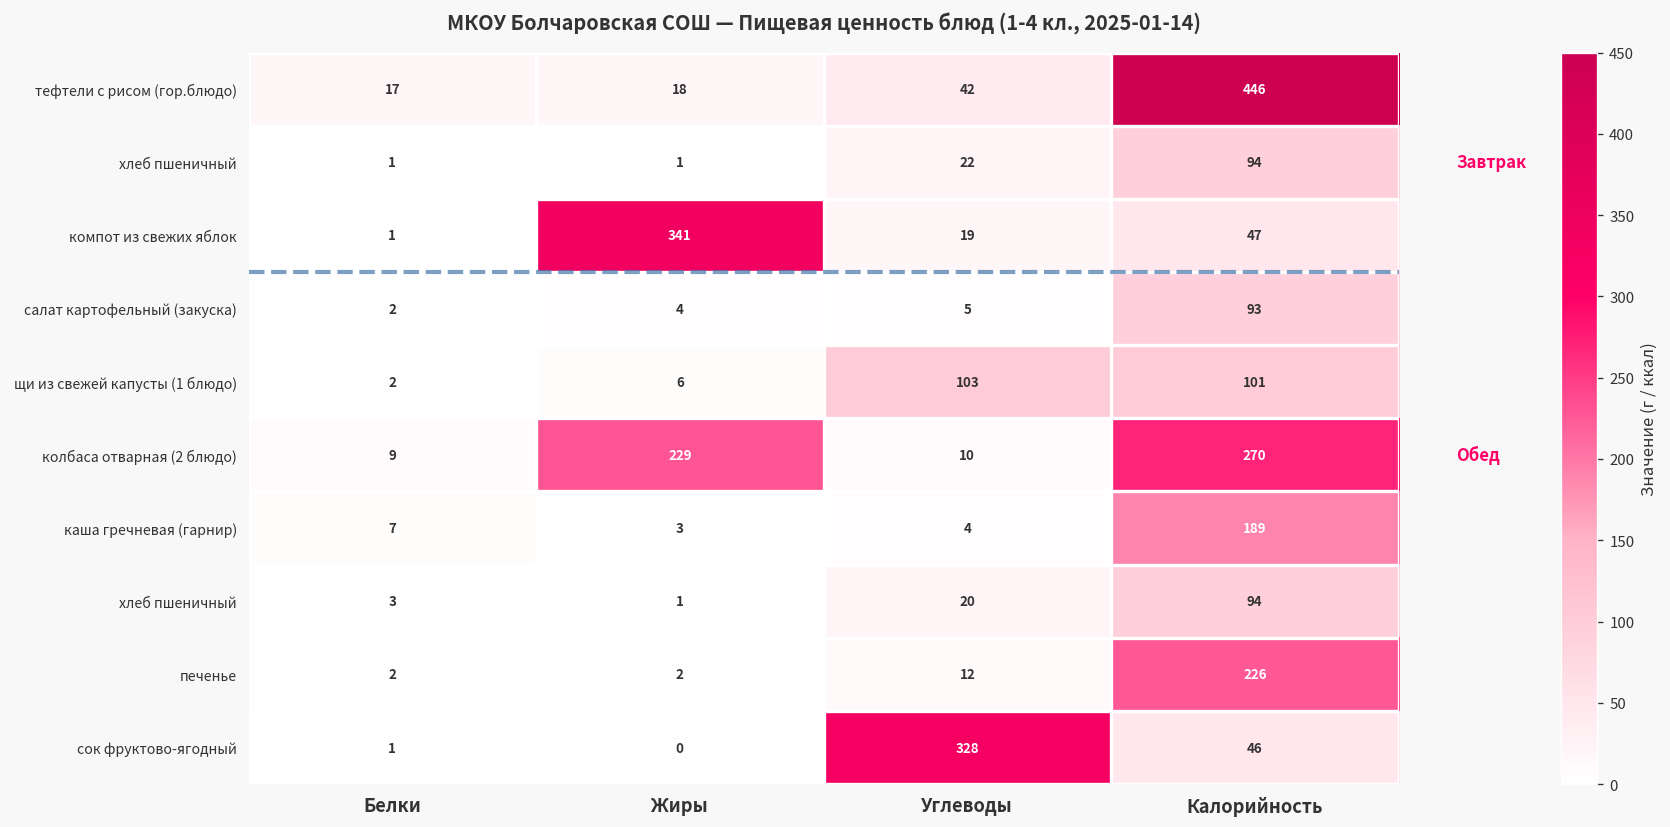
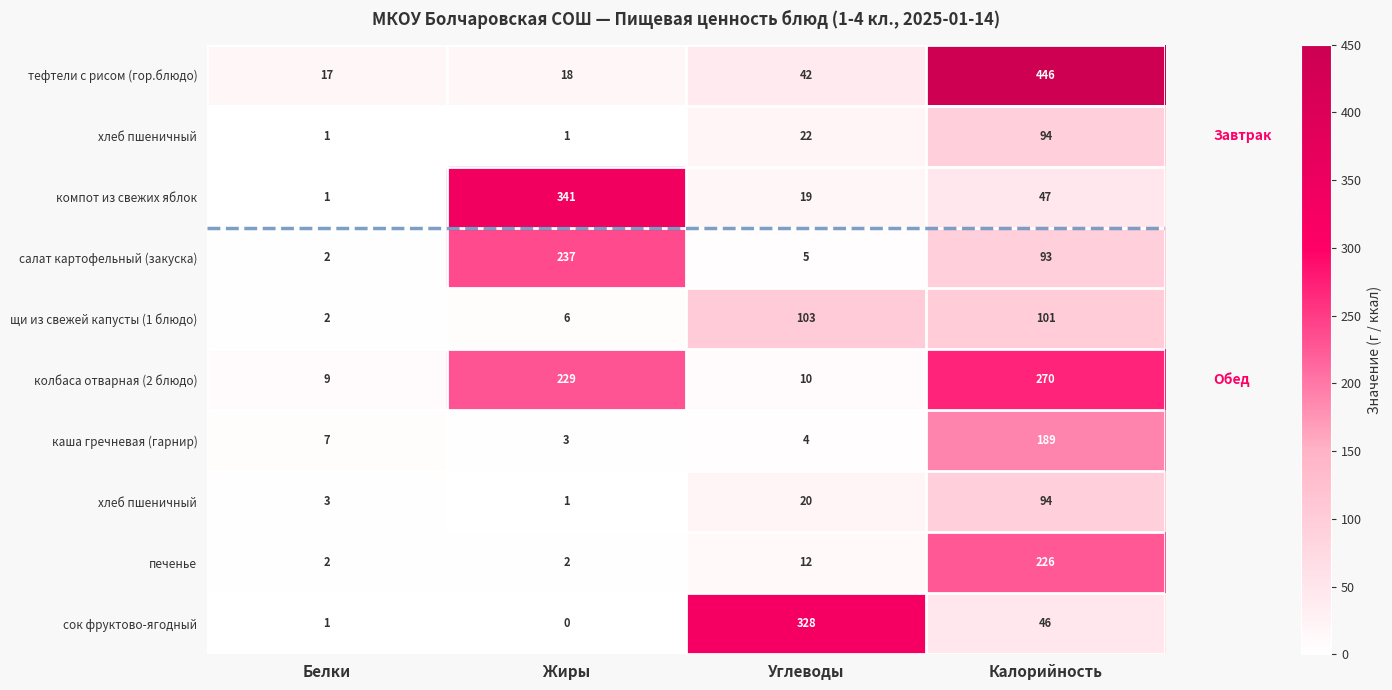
салат картофельный (закуска), Жиры: 4 -> 237
